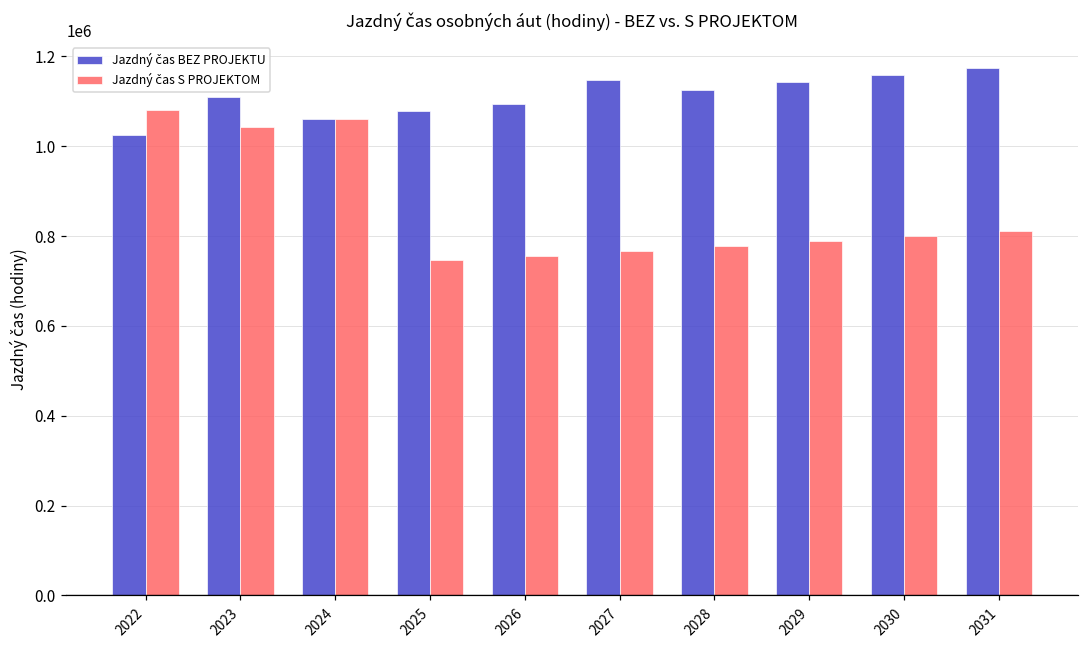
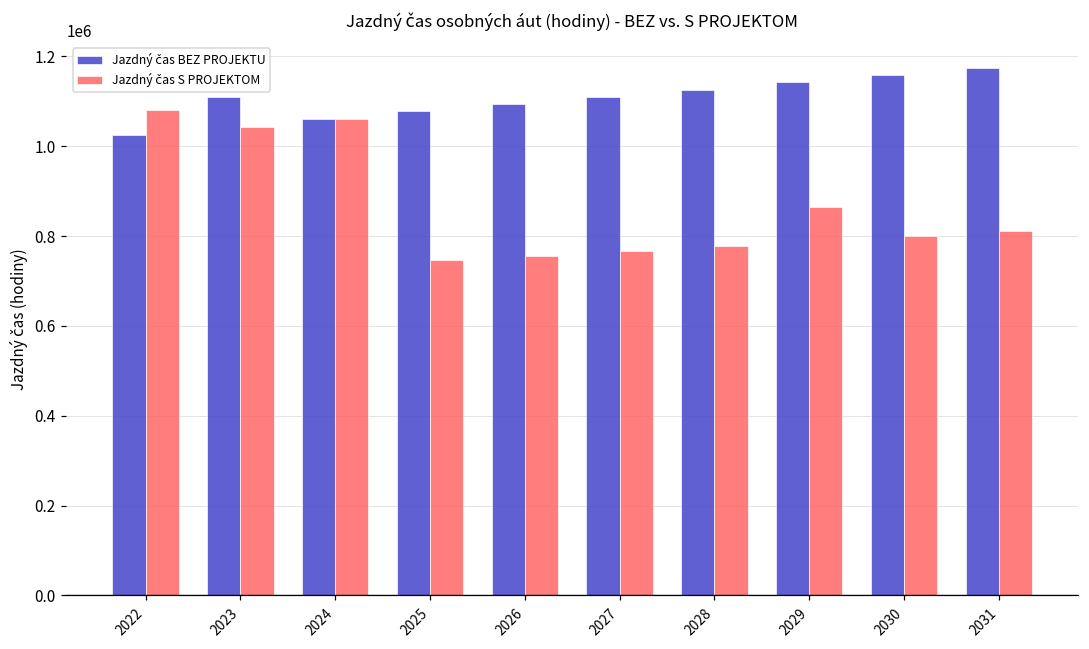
Jazdný čas BEZ PROJEKTU, 2027: 1150000 -> 1110000
Jazdný čas S PROJEKTOM, 2029: 790000 -> 860000
